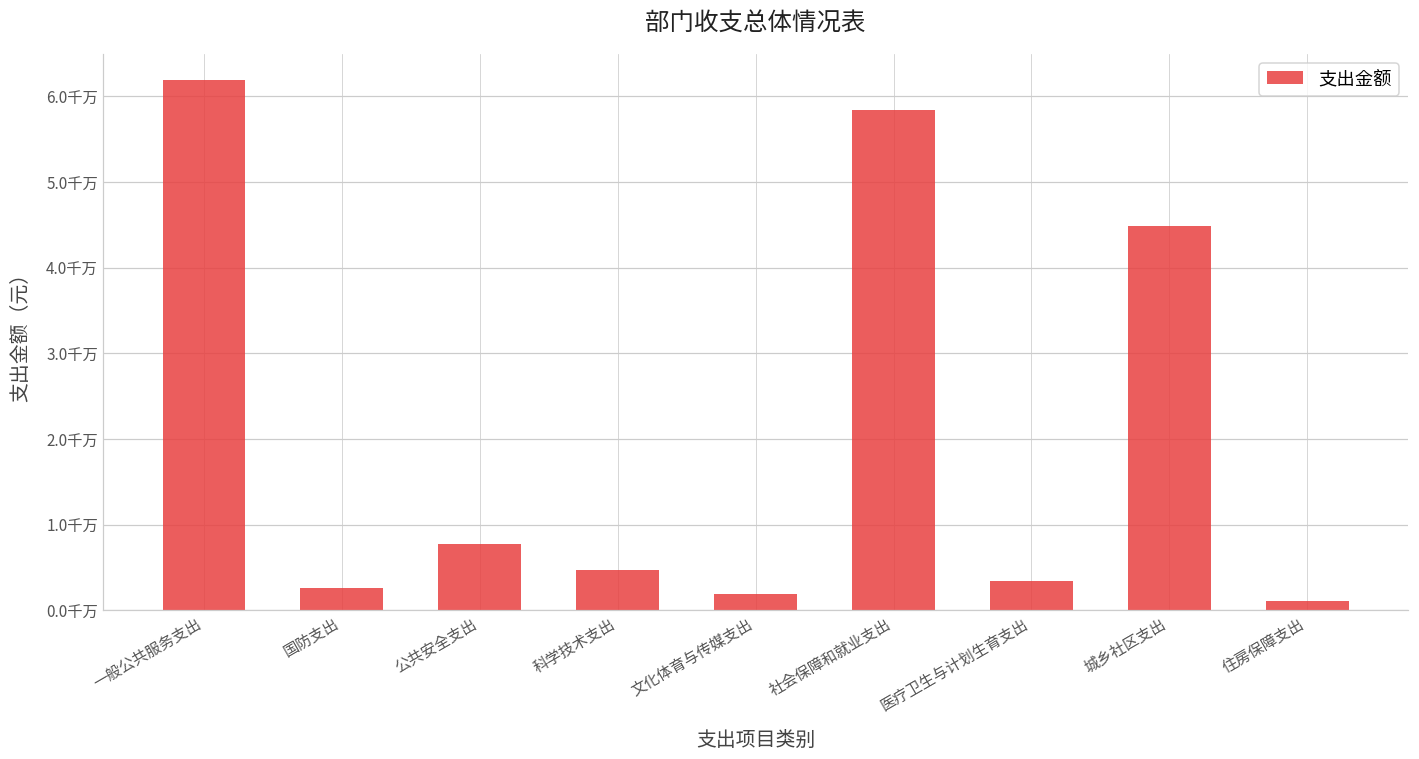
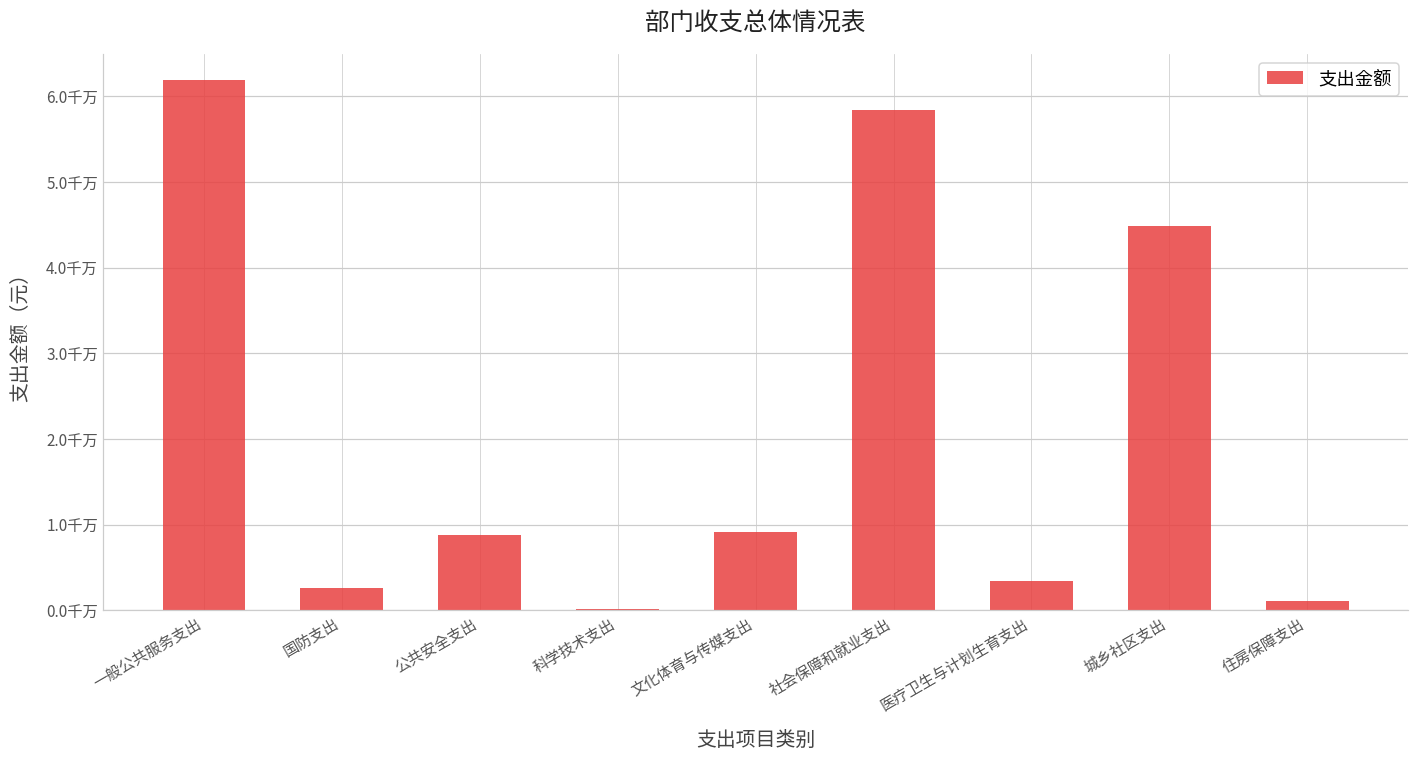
公共安全支出: 0.8千万 -> 0.9千万
科学技术支出: 0.5千万 -> 0.0千万
文化体育与传媒支出: 0.2千万 -> 0.9千万
